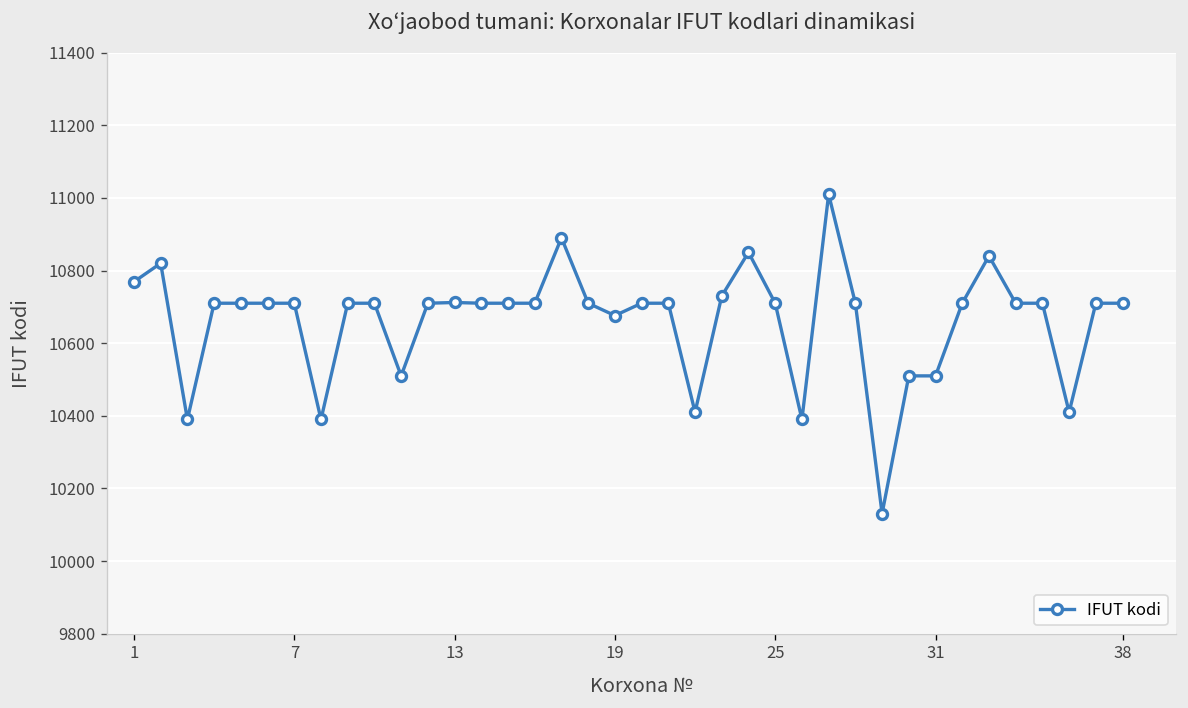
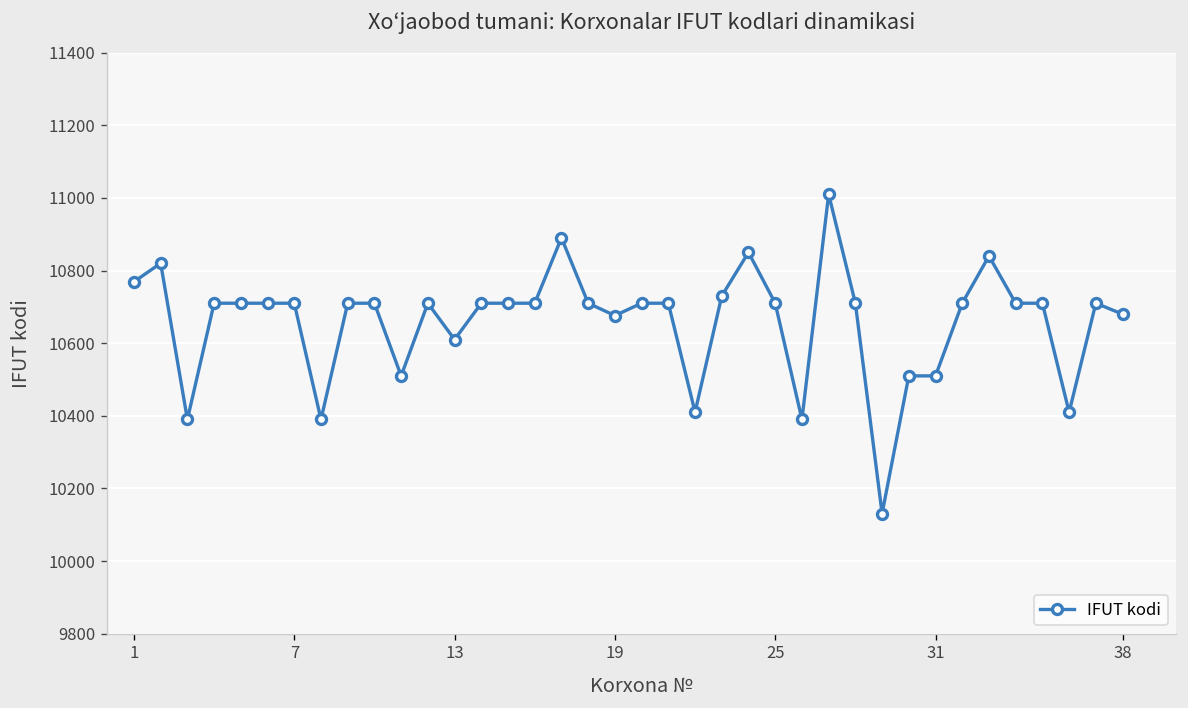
13: 10710 -> 10610
38: 10710 -> 10680
